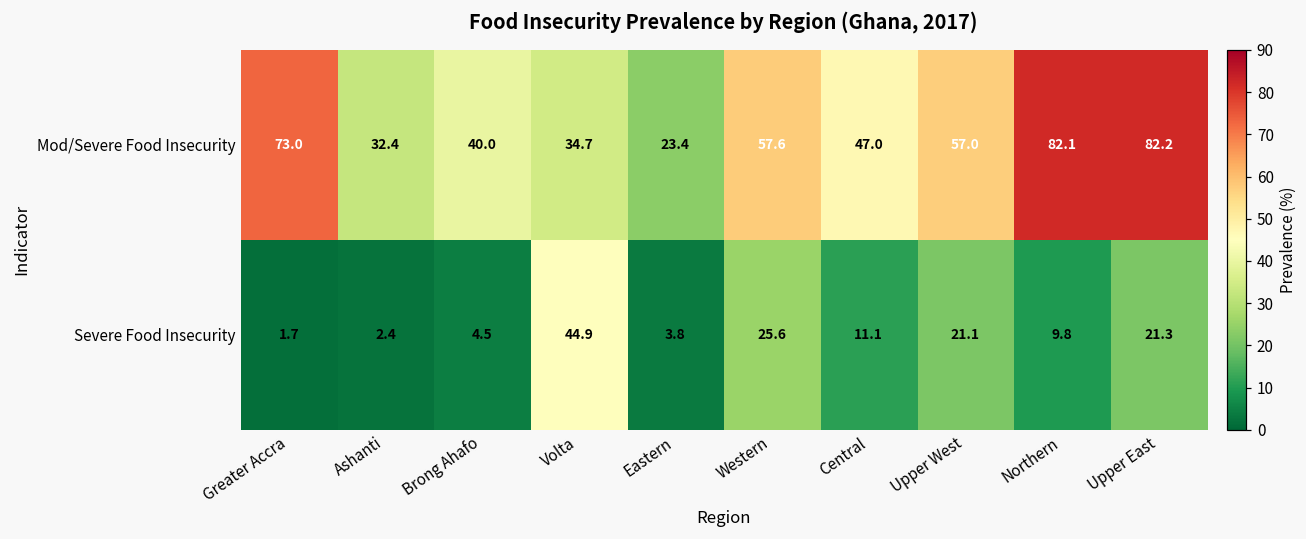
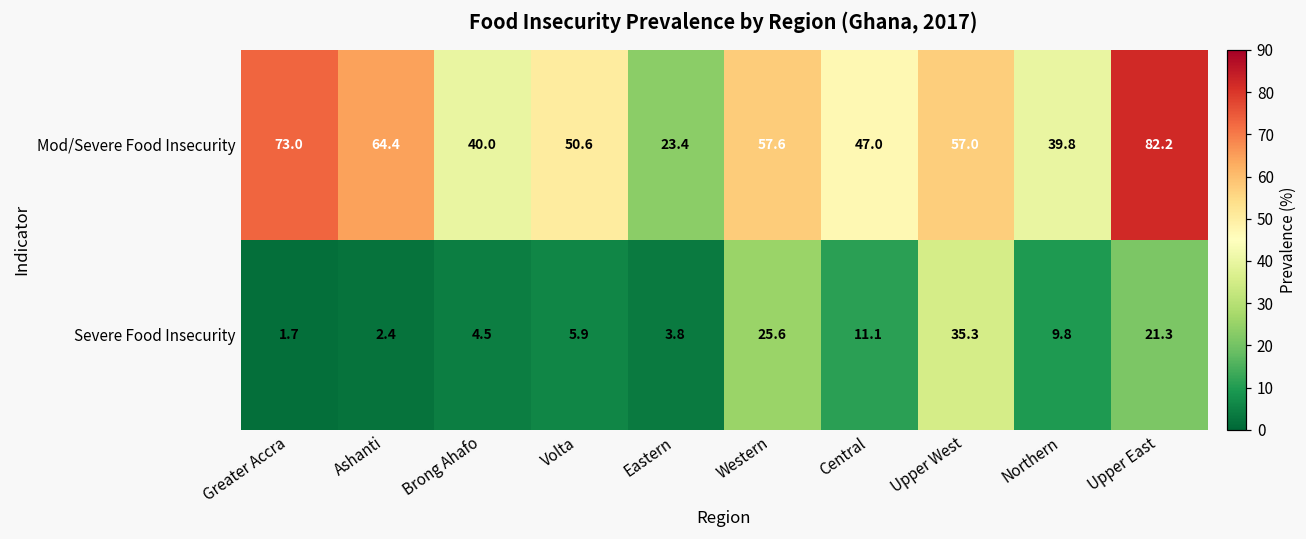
Mod/Severe Food Insecurity, Ashanti: 32.4 -> 64.4
Mod/Severe Food Insecurity, Volta: 34.7 -> 50.6
Mod/Severe Food Insecurity, Northern: 82.1 -> 39.8
Severe Food Insecurity, Volta: 44.9 -> 5.9
Severe Food Insecurity, Upper West: 21.1 -> 35.3
